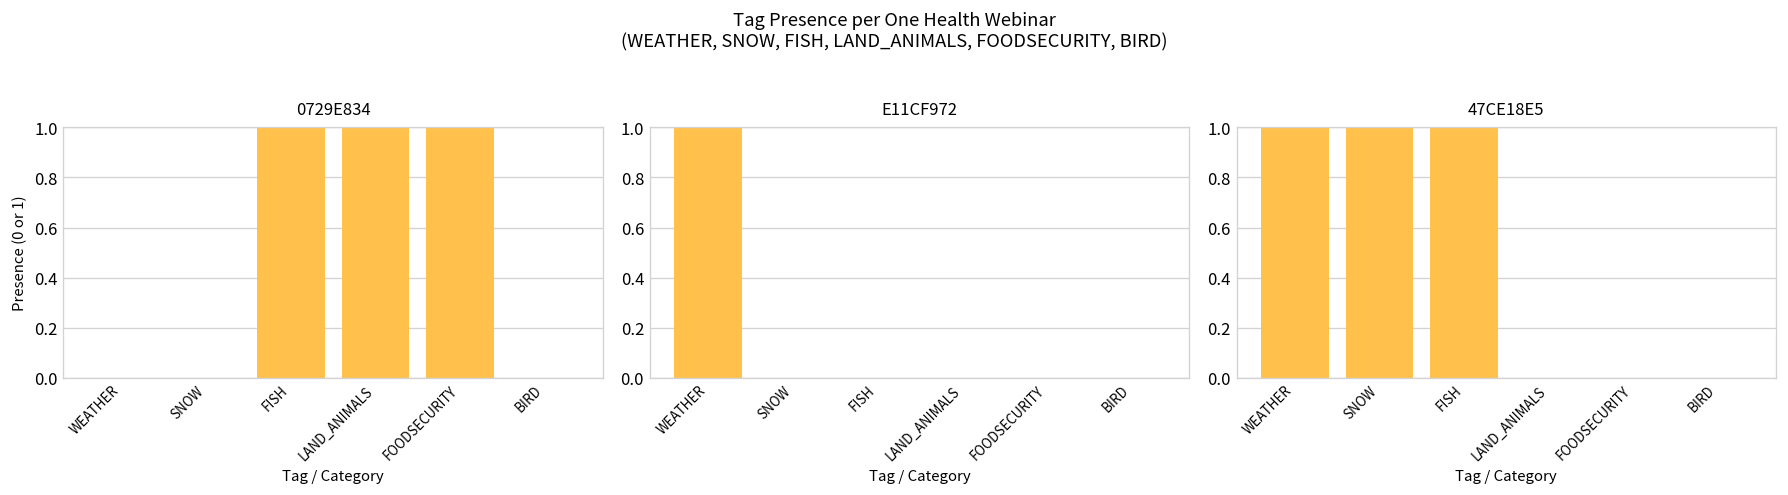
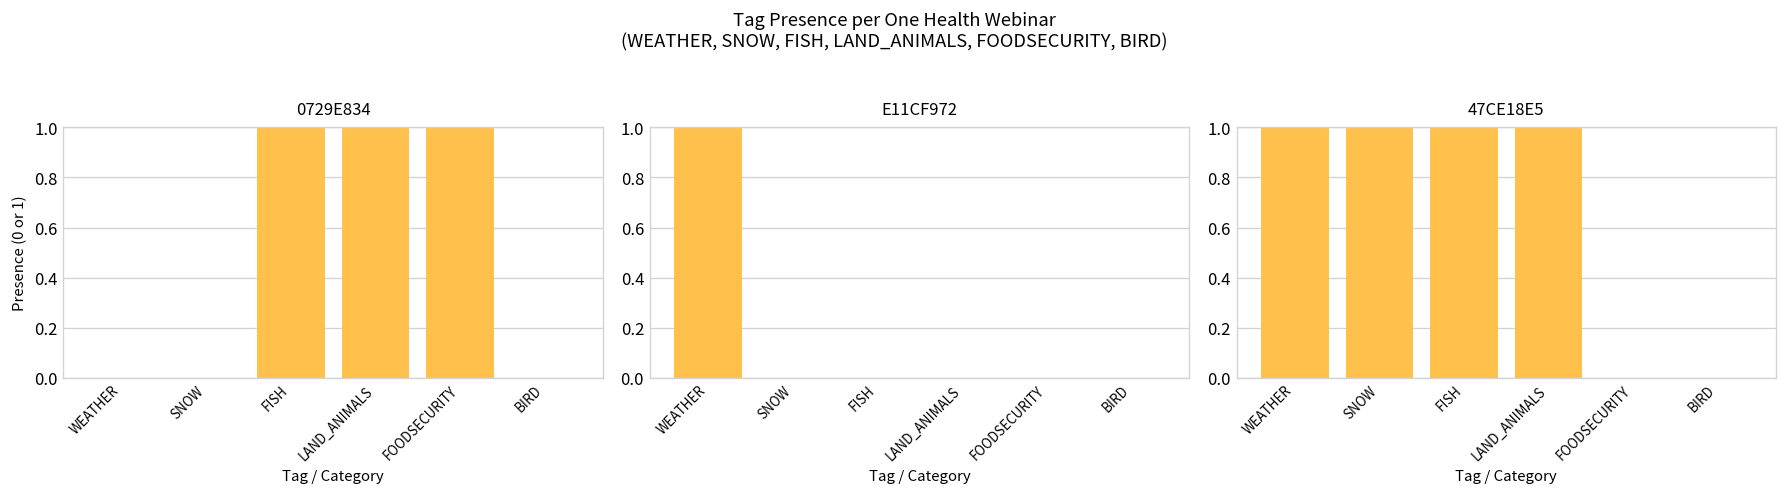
47CE18E5, LAND_ANIMALS: 0 -> 1
